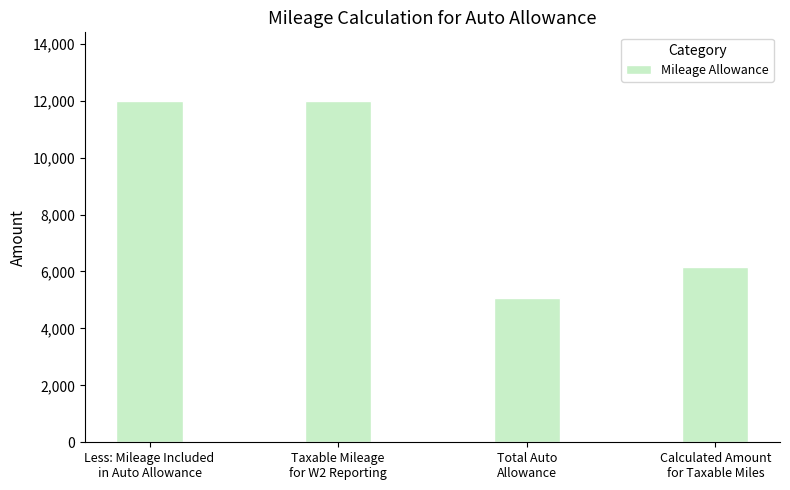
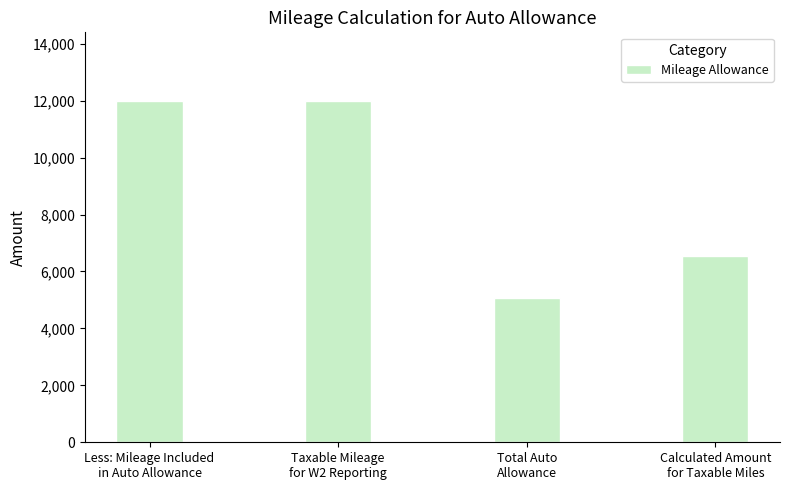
Calculated Amount for Taxable Miles: 6,100 -> 6,500
